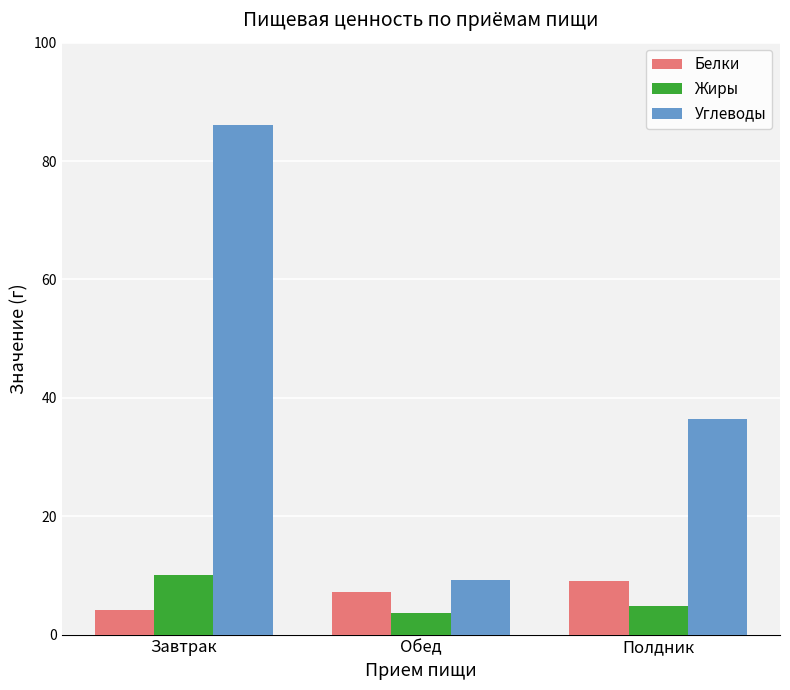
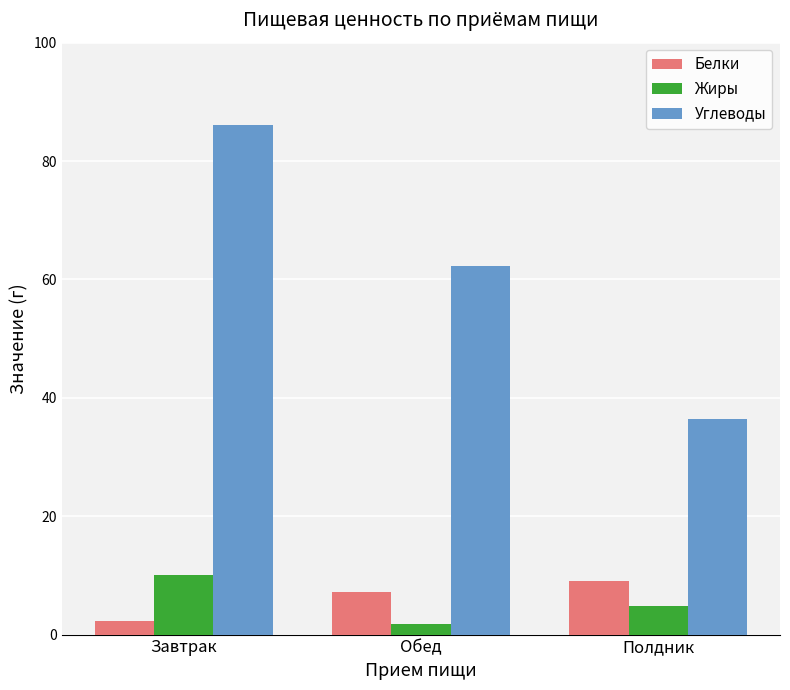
Белки, Завтрак: 4 -> 2
Жиры, Обед: 4 -> 2
Углеводы, Обед: 9 -> 62
